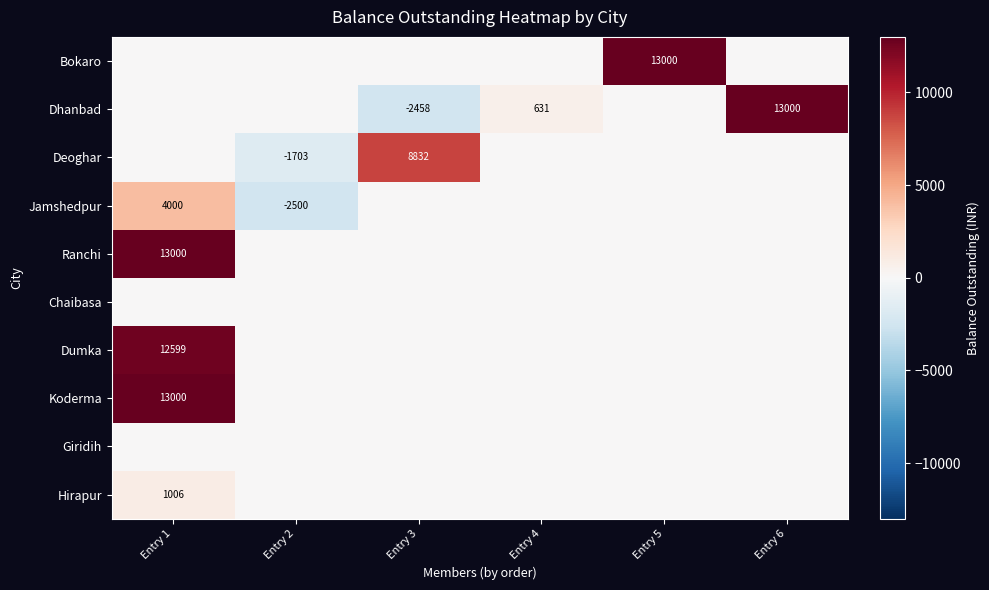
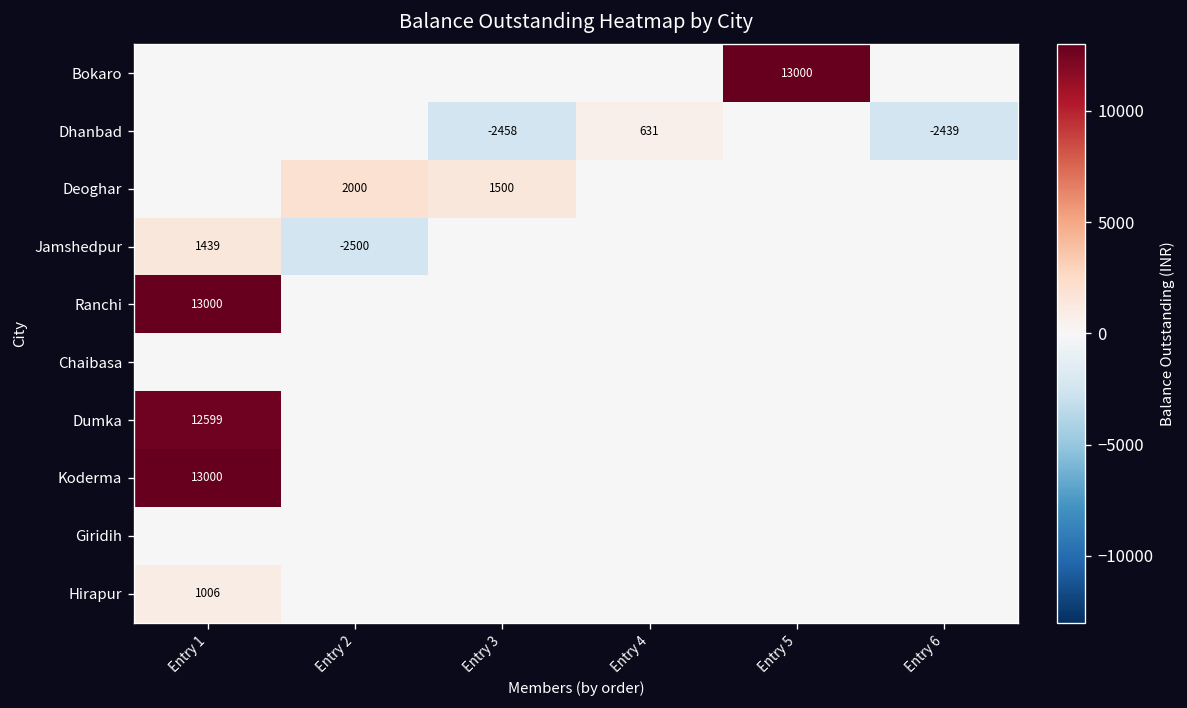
Dhanbad, Entry 6: 13000 -> -2439
Deoghar, Entry 2: -1703 -> 2000
Deoghar, Entry 3: 8832 -> 1500
Jamshedpur, Entry 1: 4000 -> 1439
